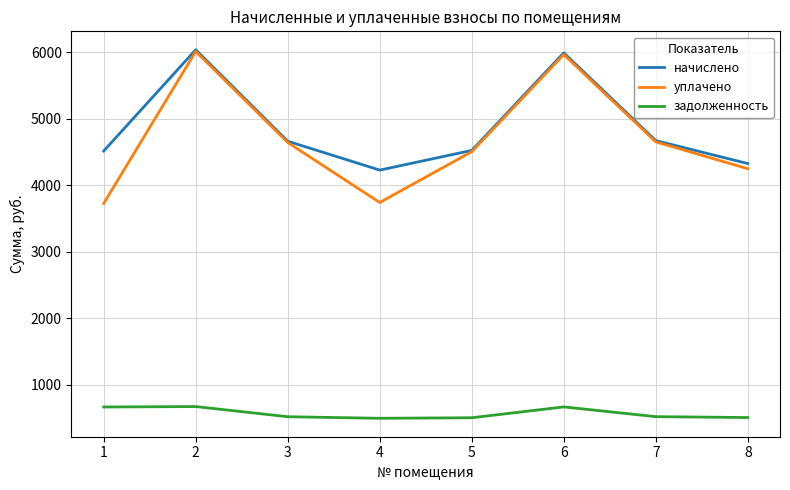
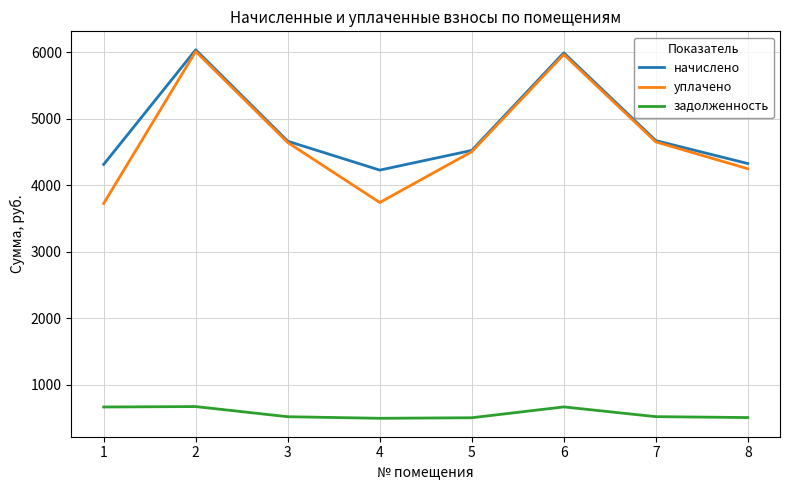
начислено, 1: 4500 -> 4300
